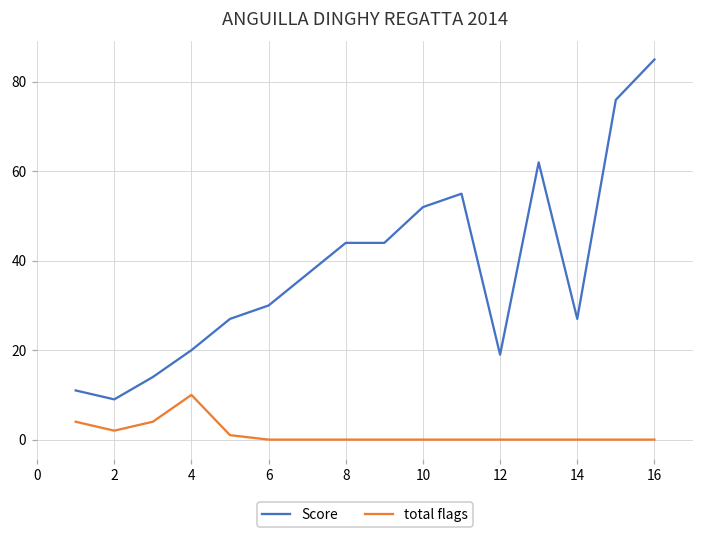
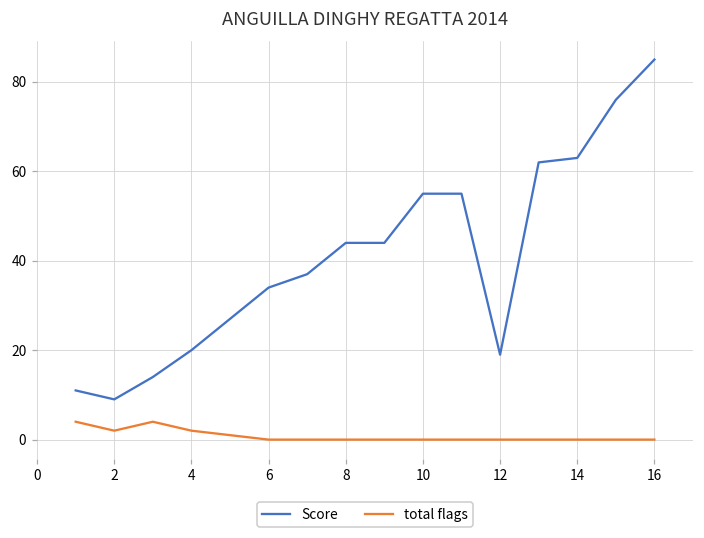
total flags, 4: 10 -> 2
Score, 6: 30 -> 34
Score, 10: 52 -> 55
Score, 14: 27 -> 63
